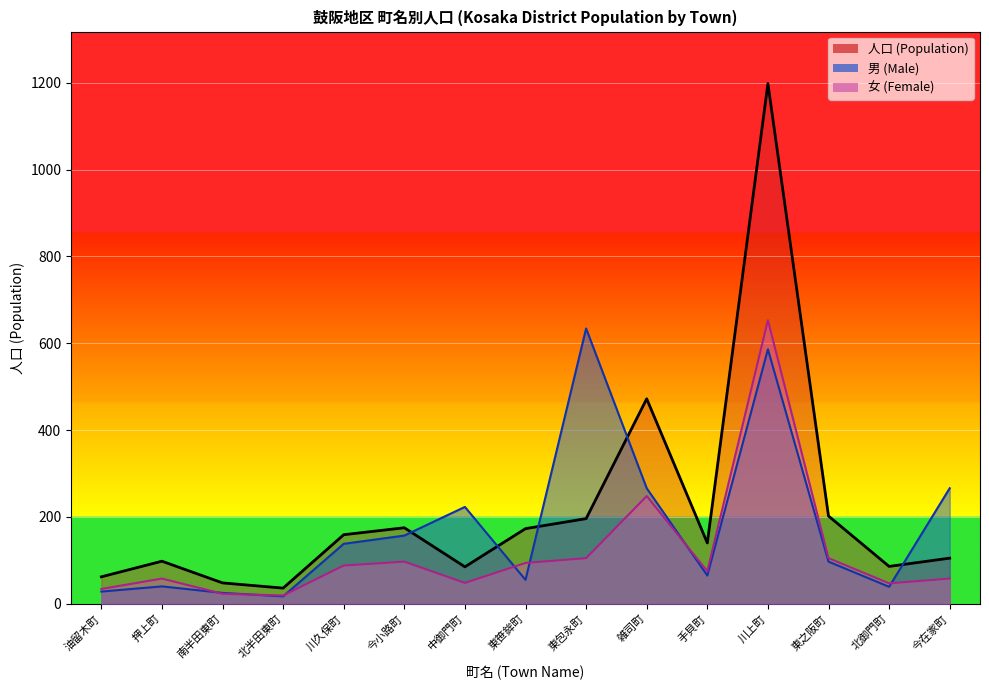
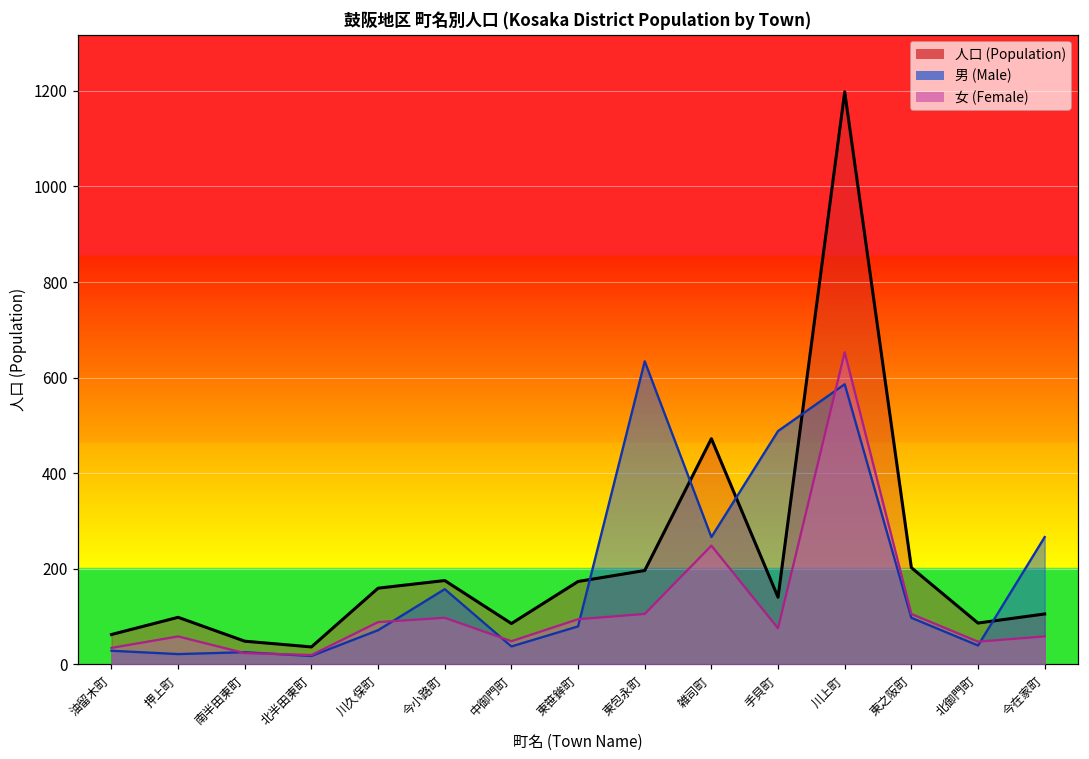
男 (Male), 押上町: 40 -> 20
男 (Male), 川久保町: 140 -> 70
男 (Male), 中御門町: 220 -> 40
男 (Male), 東笹鉾町: 60 -> 80
男 (Male), 手貝町: 70 -> 490
